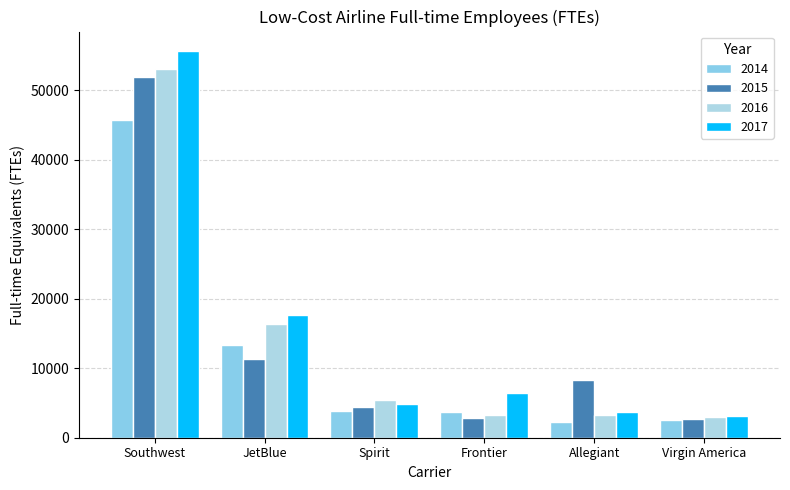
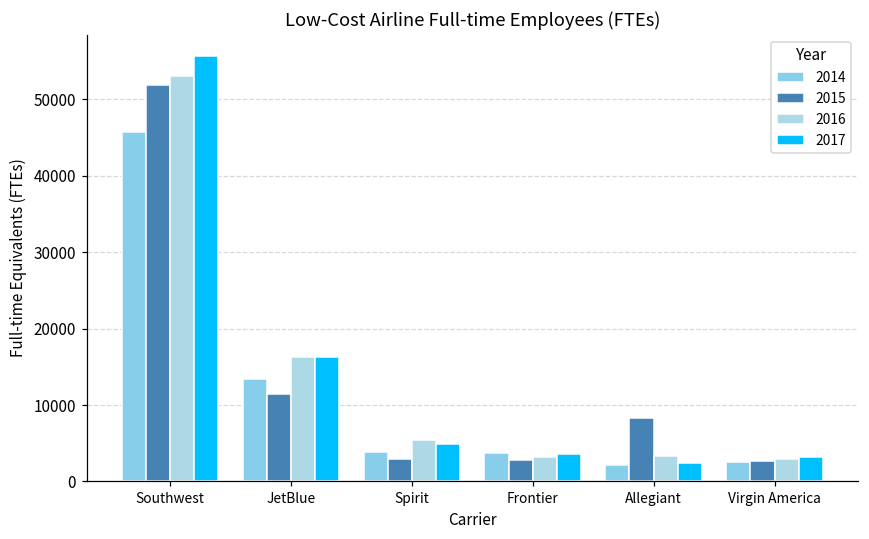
2017, JetBlue: 18000 -> 16000
2015, Spirit: 4000 -> 3000
2017, Frontier: 6000 -> 4000
2017, Allegiant: 4000 -> 2000
